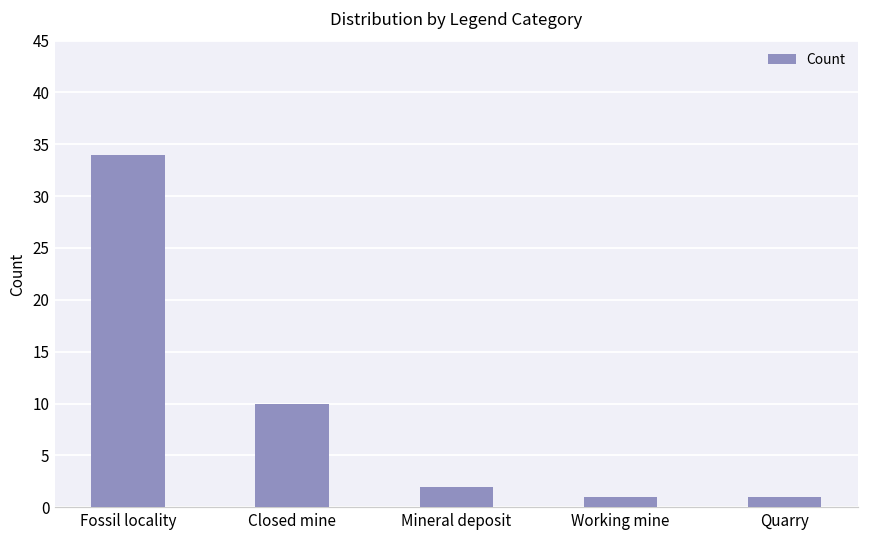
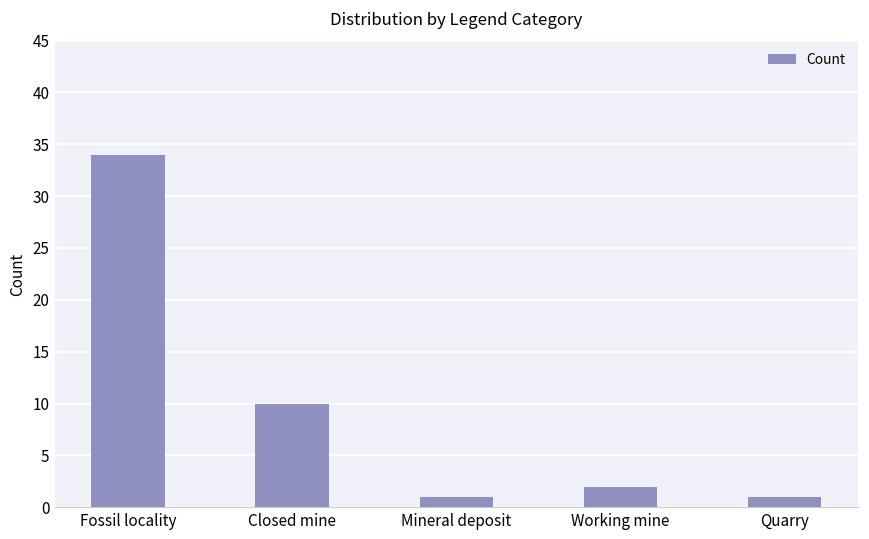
Mineral deposit: 2 -> 1
Working mine: 1 -> 2
